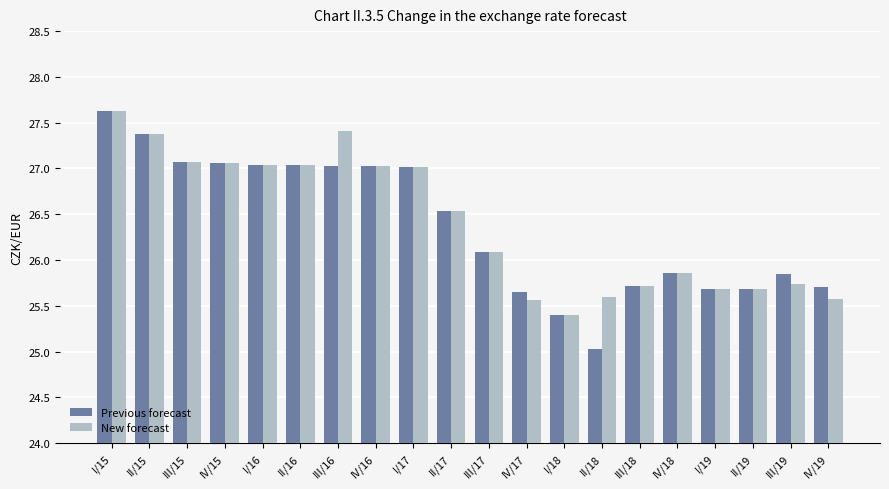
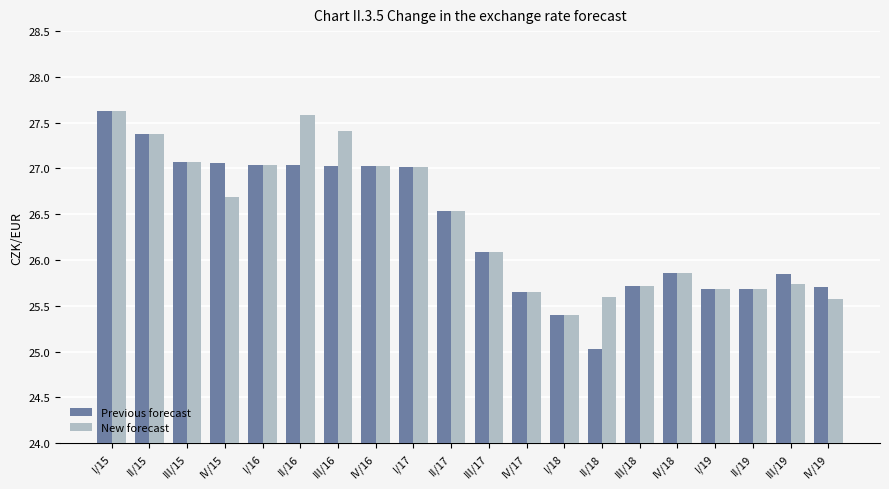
New forecast, IV/15: 27.1 -> 26.7
New forecast, II/16: 27.0 -> 27.6
New forecast, IV/17: 25.6 -> 25.7
